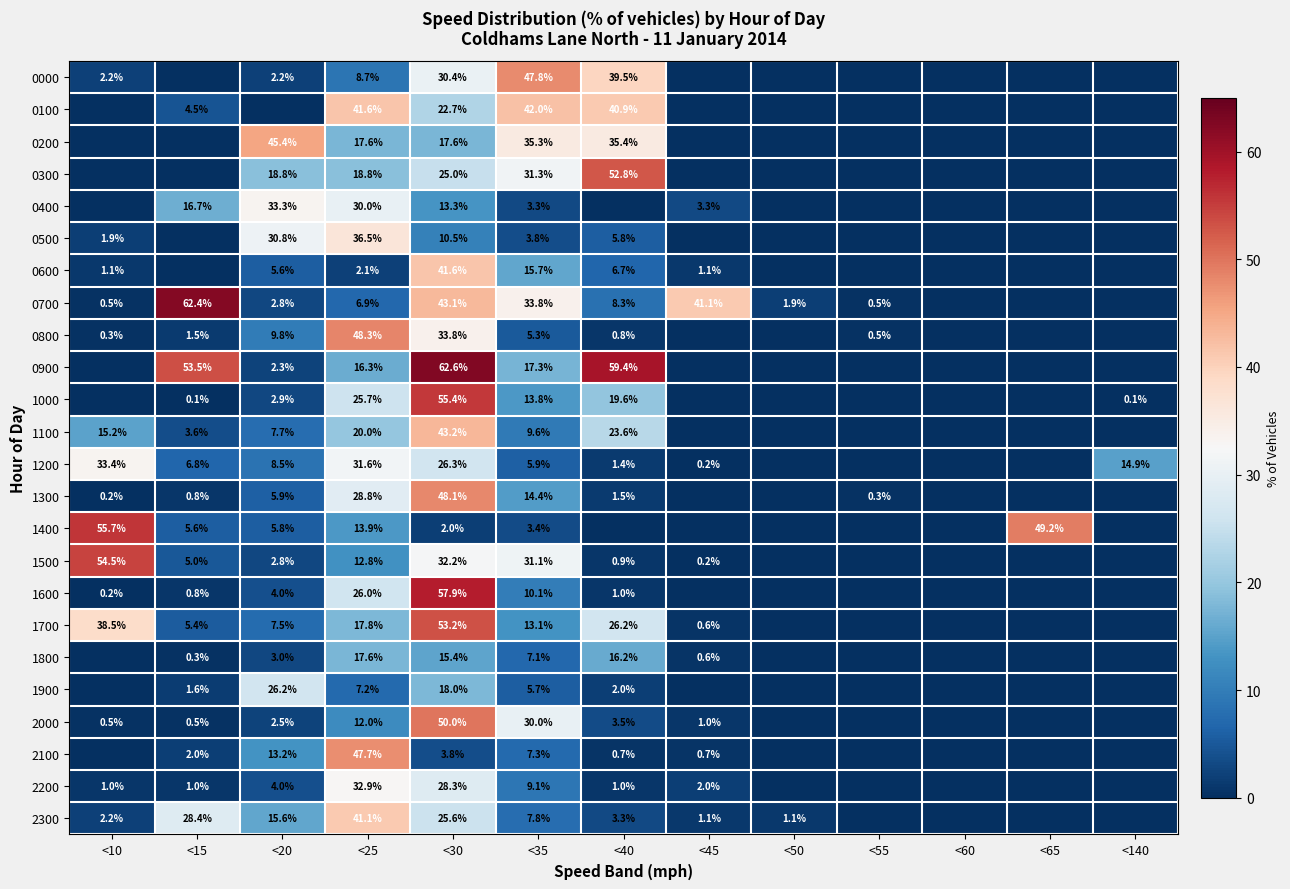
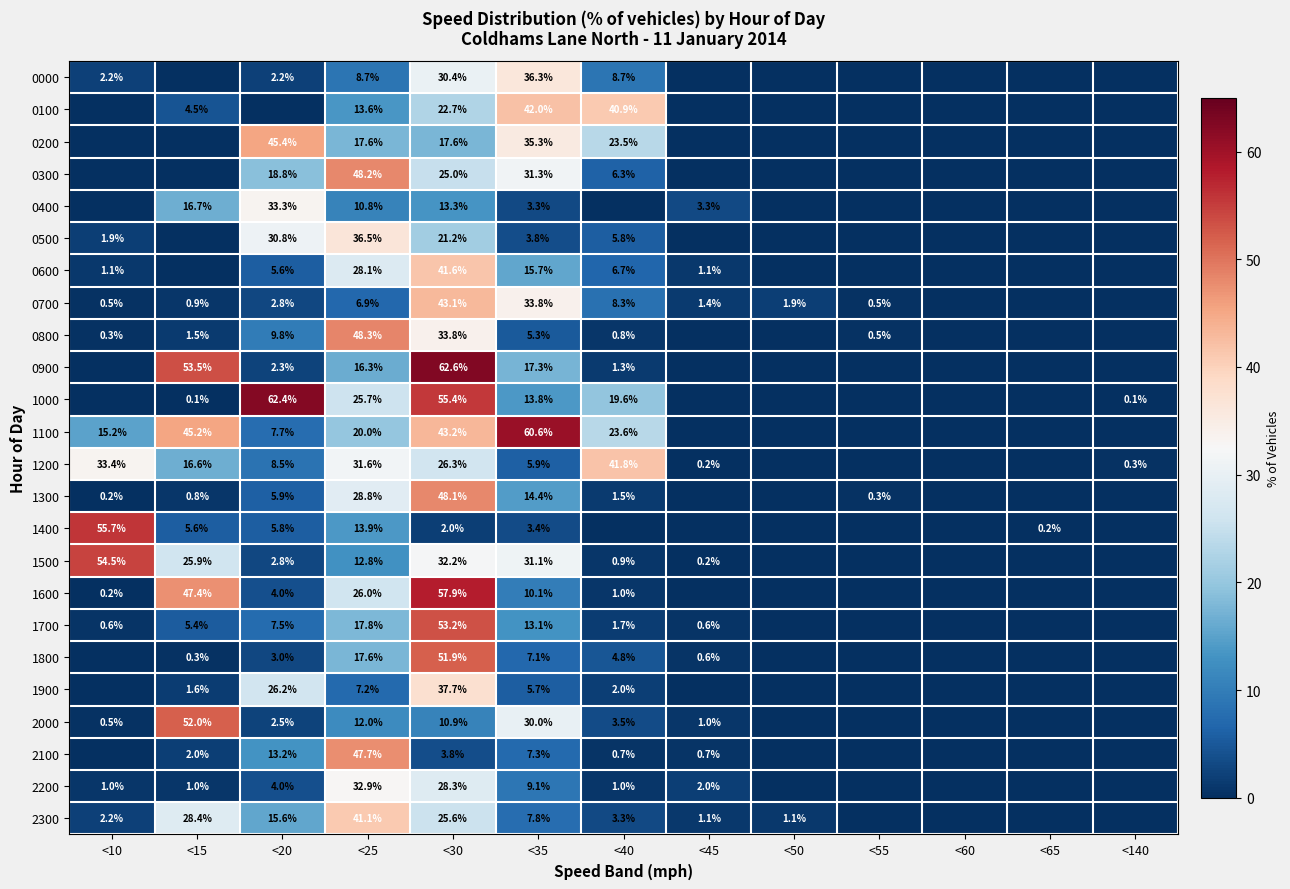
0000, <35: 47.8% -> 36.3%
0000, <40: 39.5% -> 8.7%
0100, <25: 41.6% -> 13.6%
0200, <40: 35.4% -> 23.5%
0300, <25: 18.8% -> 48.2%
0300, <40: 52.8% -> 6.3%
0400, <25: 30.0% -> 10.8%
0500, <30: 10.5% -> 21.2%
0600, <25: 2.1% -> 28.1%
0700, <15: 62.4% -> 0.9%
0700, <45: 41.1% -> 1.4%
0900, <40: 59.4% -> 1.3%
1000, <20: 2.9% -> 62.4%
1100, <15: 3.6% -> 45.2%
1100, <35: 9.6% -> 60.6%
1200, <15: 6.8% -> 16.6%
1200, <40: 1.4% -> 41.8%
1200, <140: 14.9% -> 0.3%
1400, <65: 49.2% -> 0.2%
1500, <15: 5.0% -> 25.9%
1600, <15: 0.8% -> 47.4%
1700, <10: 38.5% -> 0.6%
1700, <40: 26.2% -> 1.7%
1800, <30: 15.4% -> 51.9%
1800, <40: 16.2% -> 4.8%
1900, <30: 18.0% -> 37.7%
2000, <15: 0.5% -> 52.0%
2000, <30: 50.0% -> 10.9%
